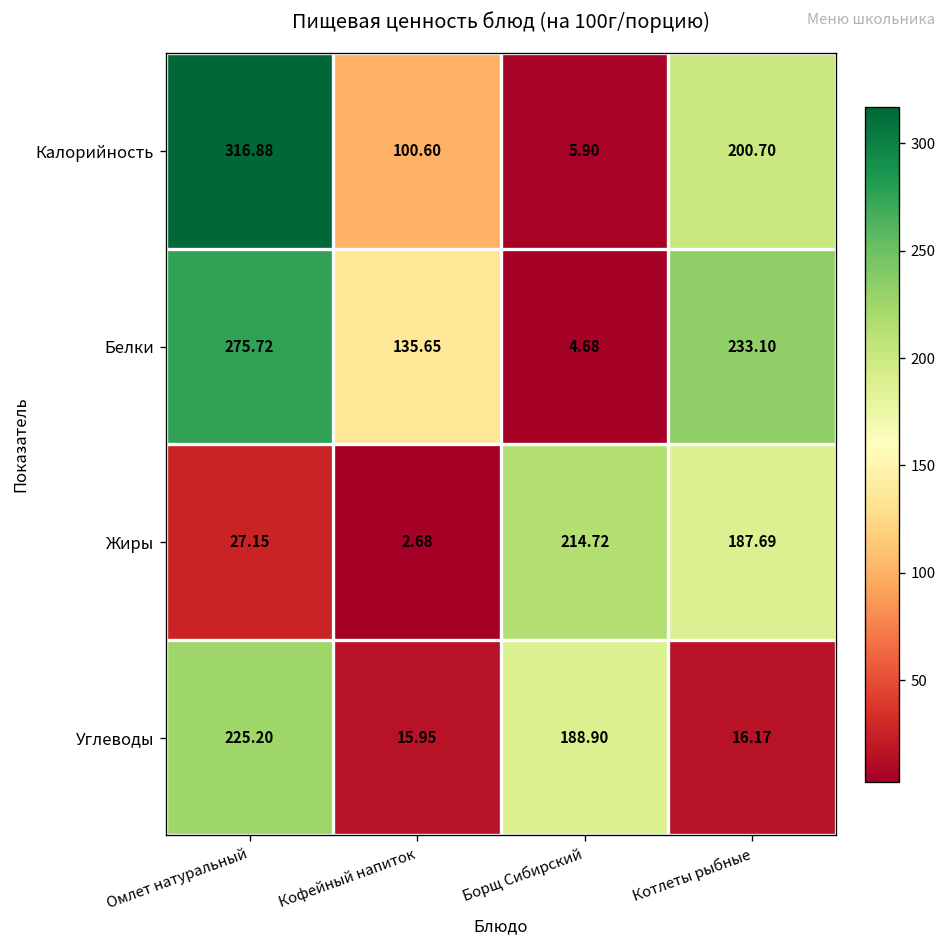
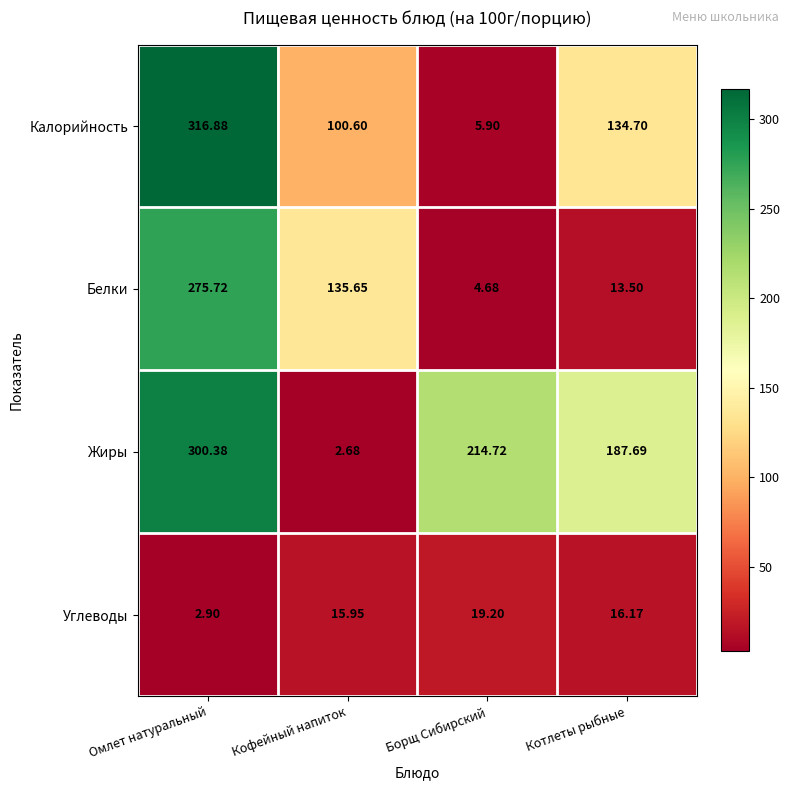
Калорийность, Котлеты рыбные: 200.70 -> 134.70
Белки, Котлеты рыбные: 233.10 -> 13.50
Жиры, Омлет натуральный: 27.15 -> 300.38
Углеводы, Омлет натуральный: 225.20 -> 2.90
Углеводы, Борщ Сибирский: 188.90 -> 19.20
